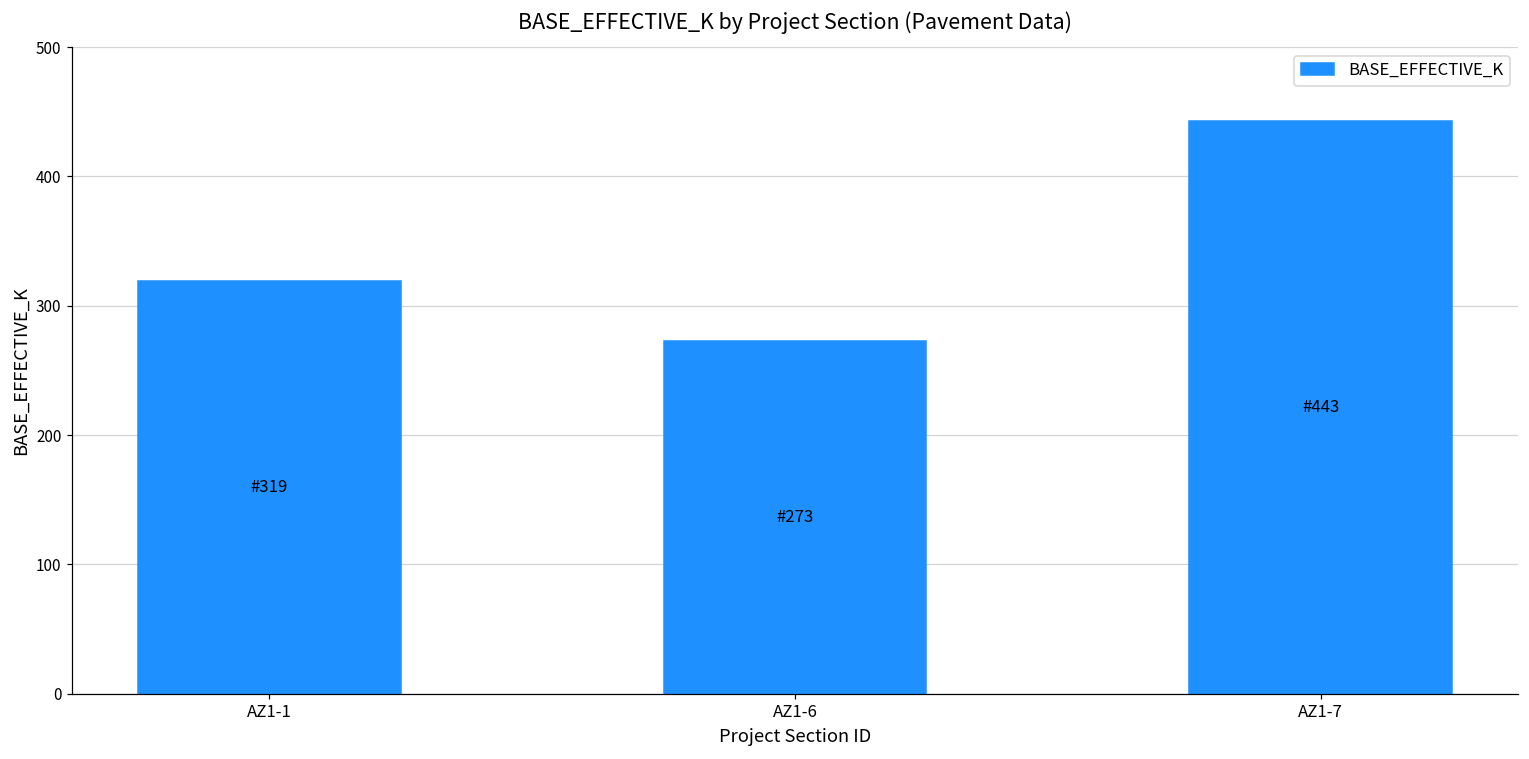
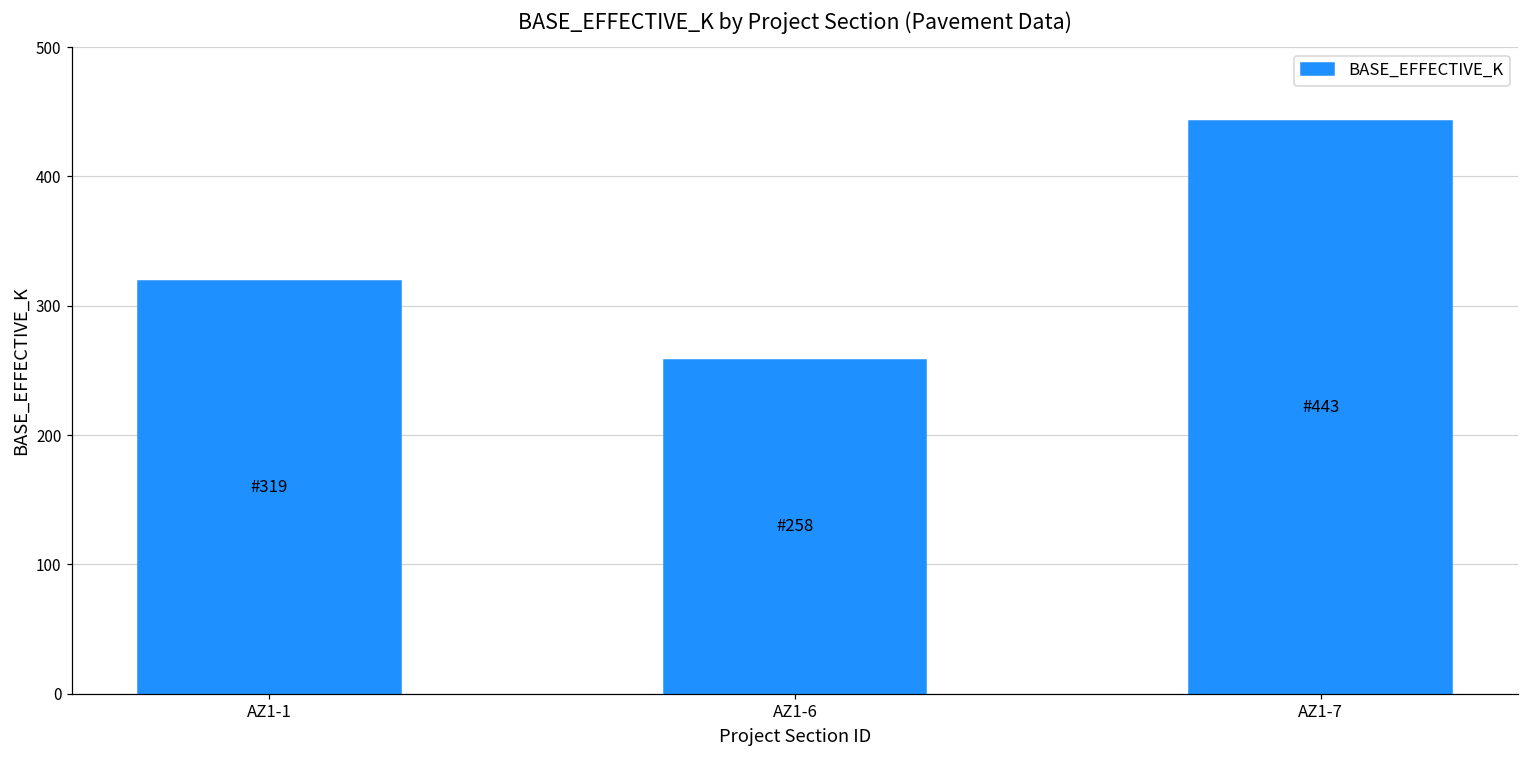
AZ1-6: 273 -> 258
